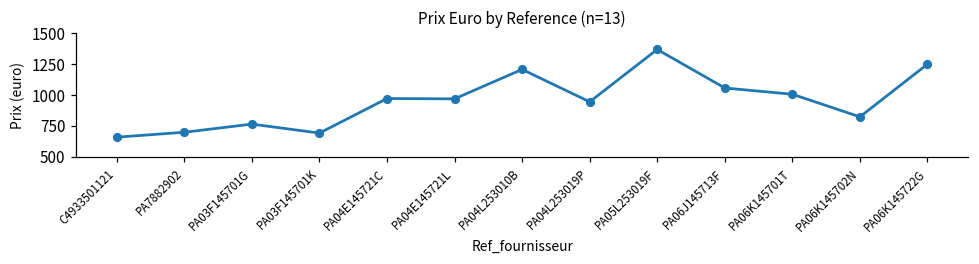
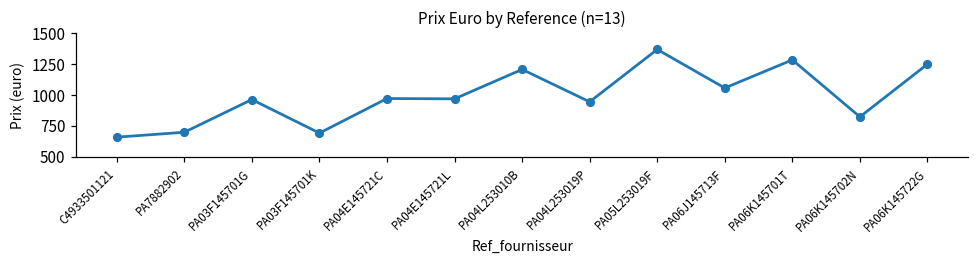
PA03F145701G: 770 -> 960
PA06K145701T: 1010 -> 1280
